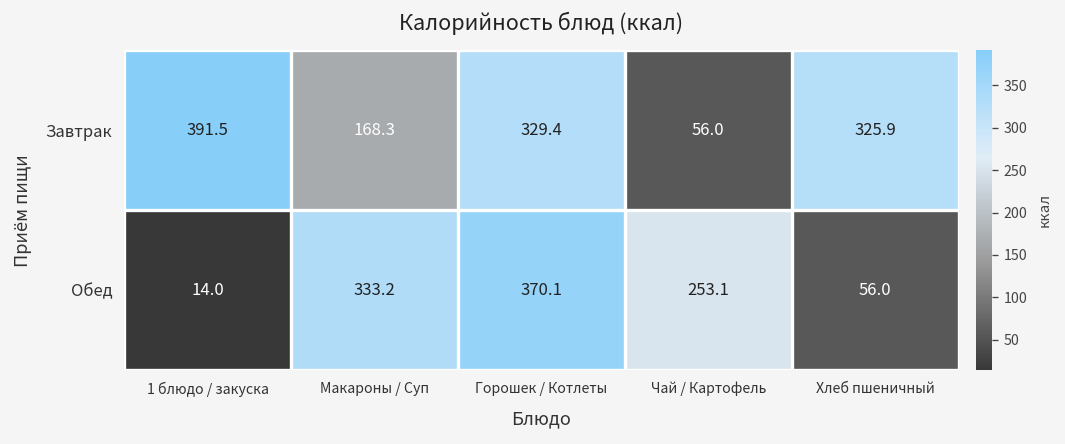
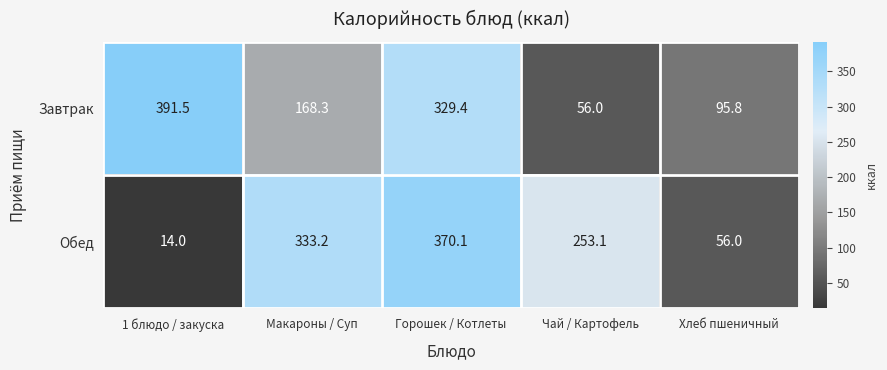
Завтрак, Хлеб пшеничный: 325.9 -> 95.8
